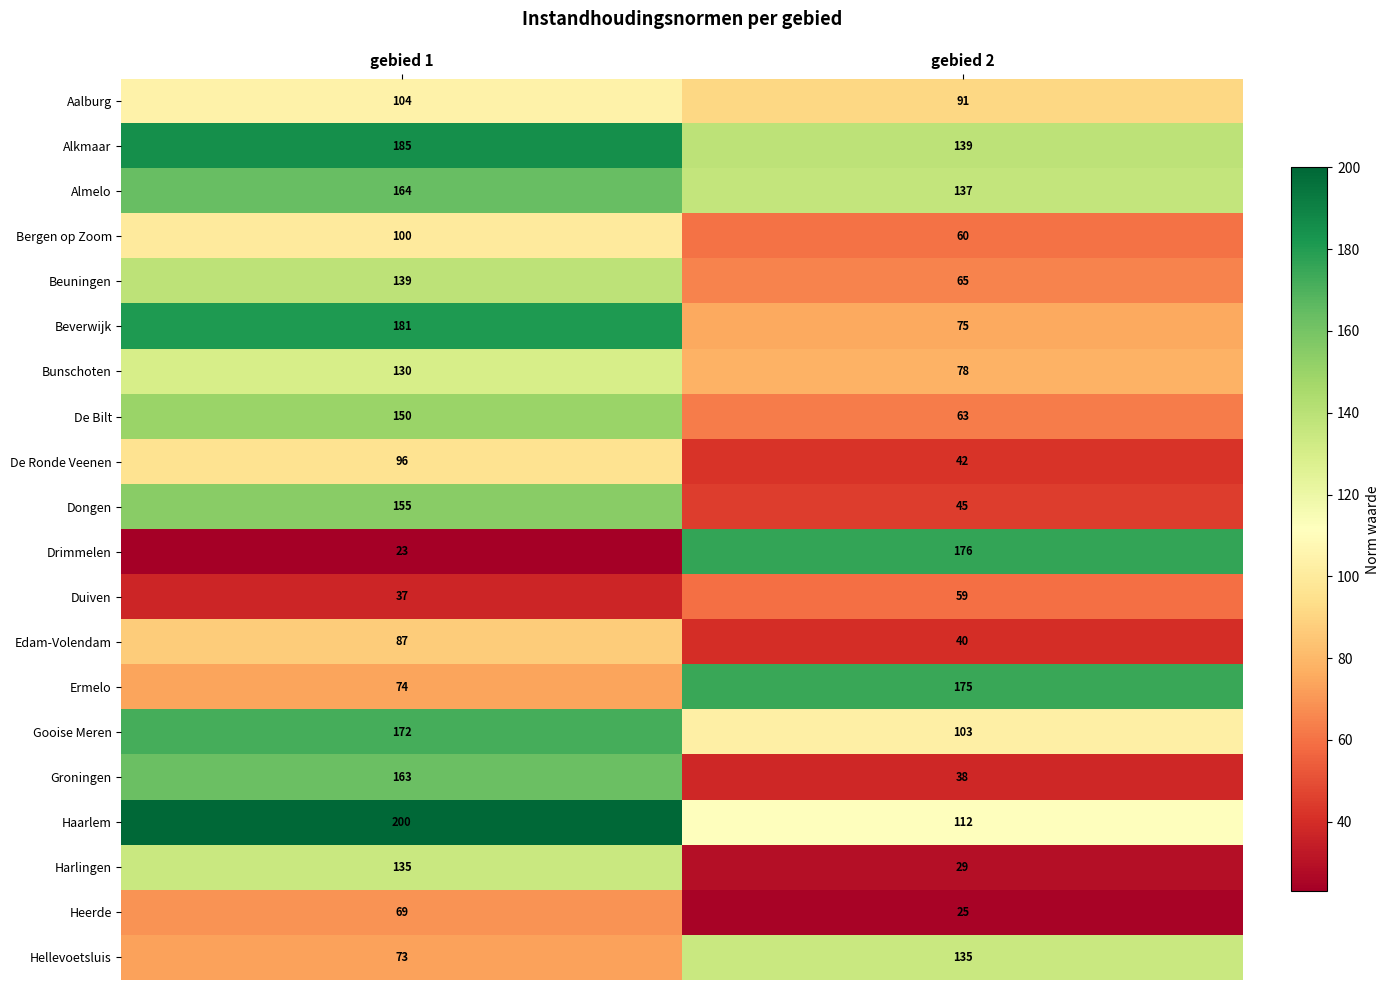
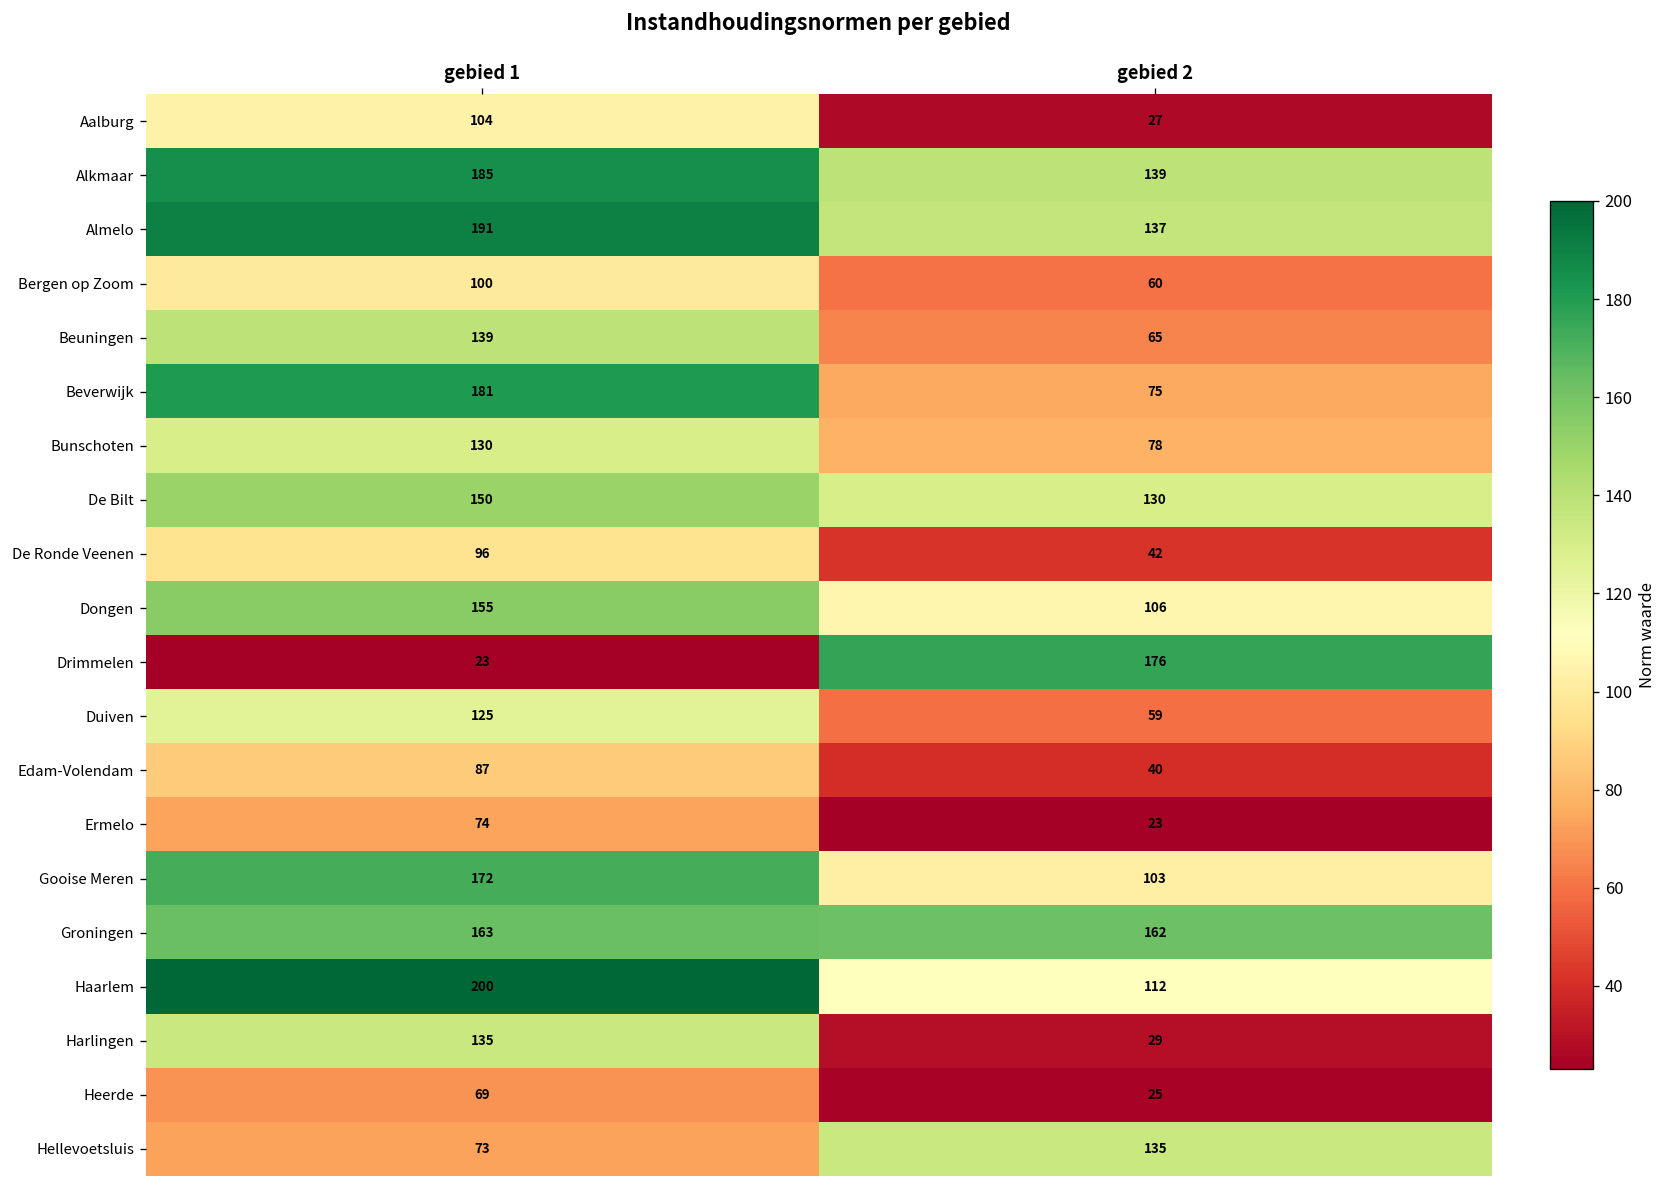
Aalburg, gebied 2: 91 -> 27
Almelo, gebied 1: 164 -> 191
De Bilt, gebied 2: 63 -> 130
Dongen, gebied 2: 45 -> 106
Duiven, gebied 1: 37 -> 125
Ermelo, gebied 2: 175 -> 23
Groningen, gebied 2: 38 -> 162
